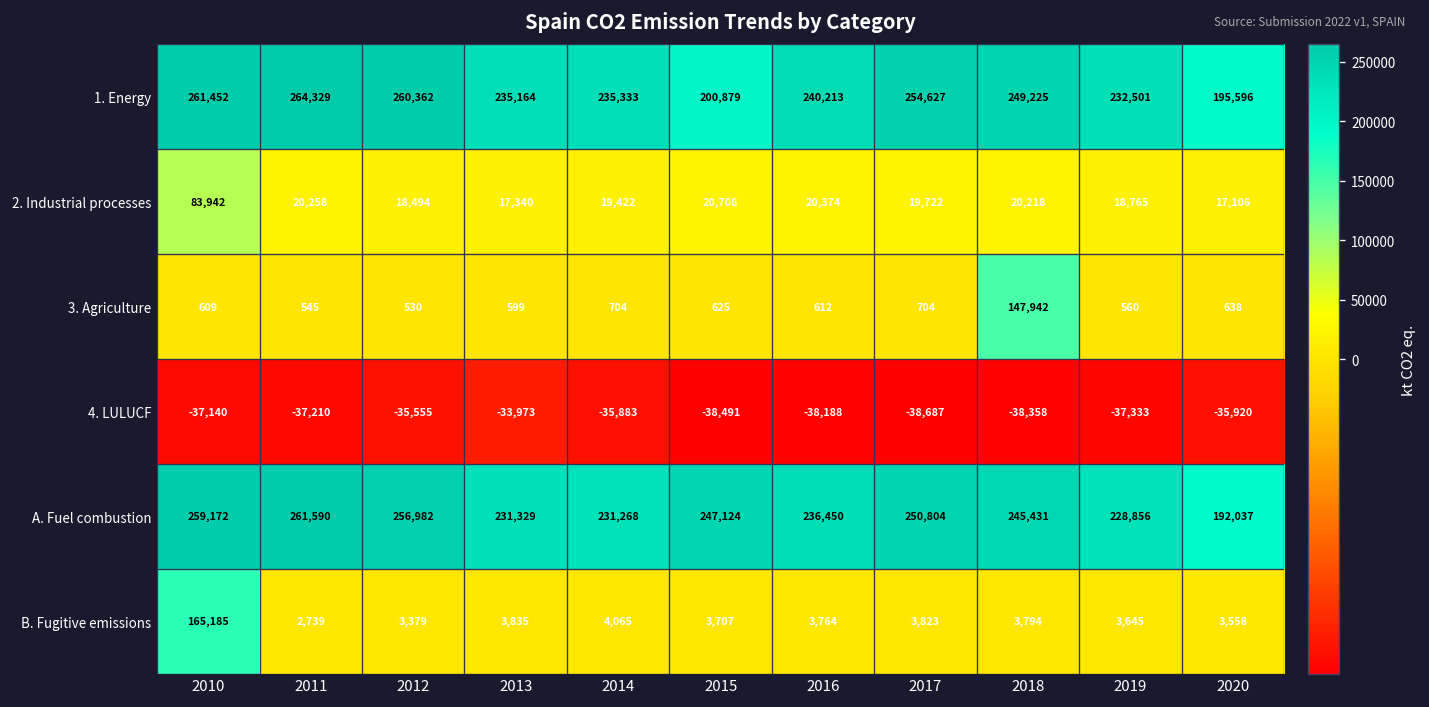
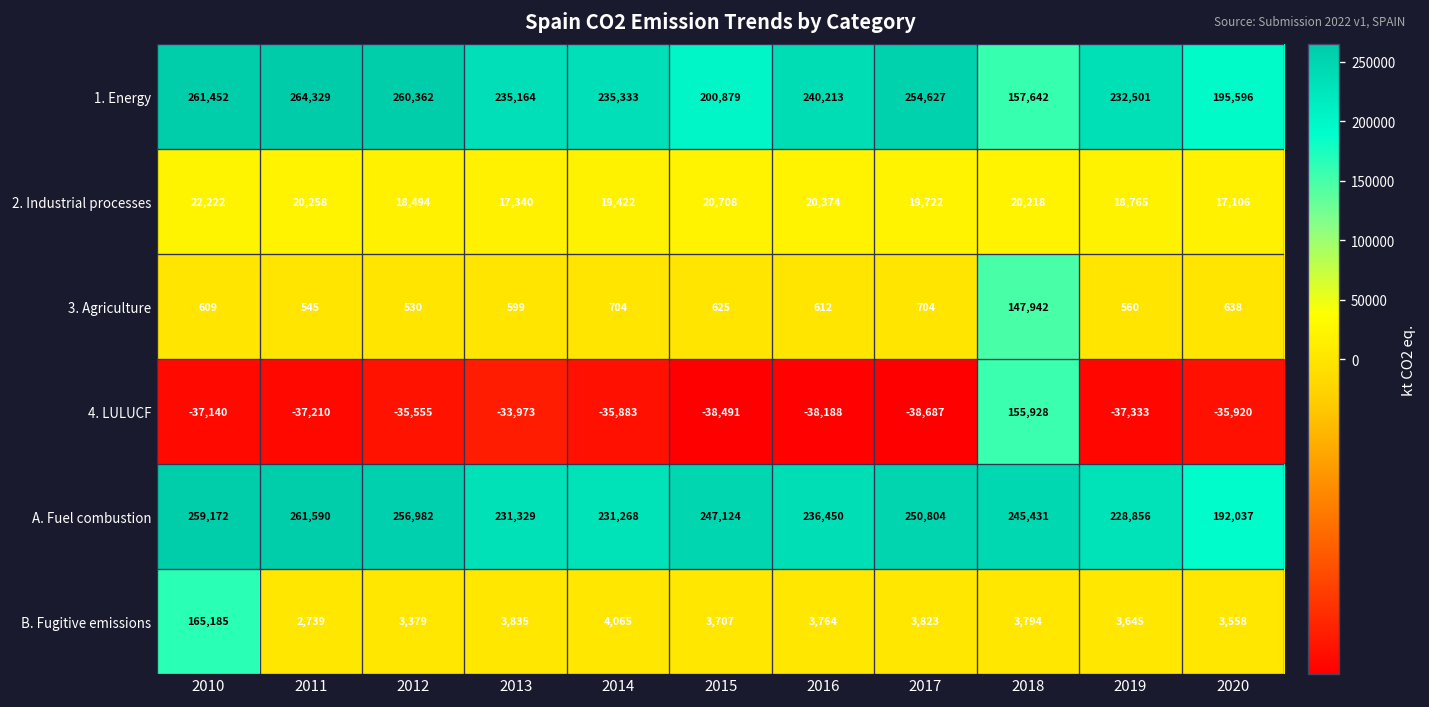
1. Energy, 2018: 249,225 -> 157,642
2. Industrial processes, 2010: 83,942 -> 22,222
4. LULUCF, 2018: -38,358 -> 155,928
